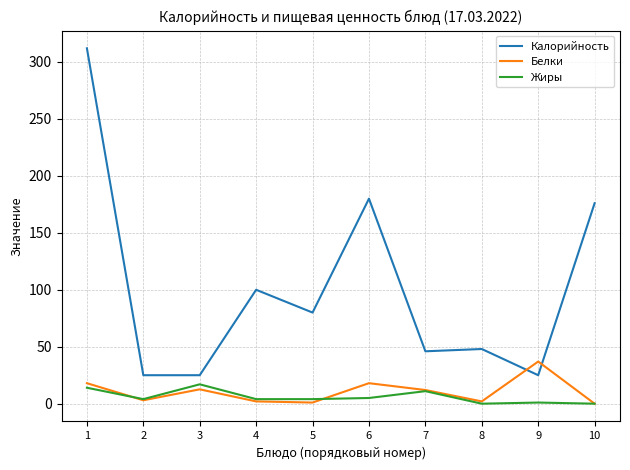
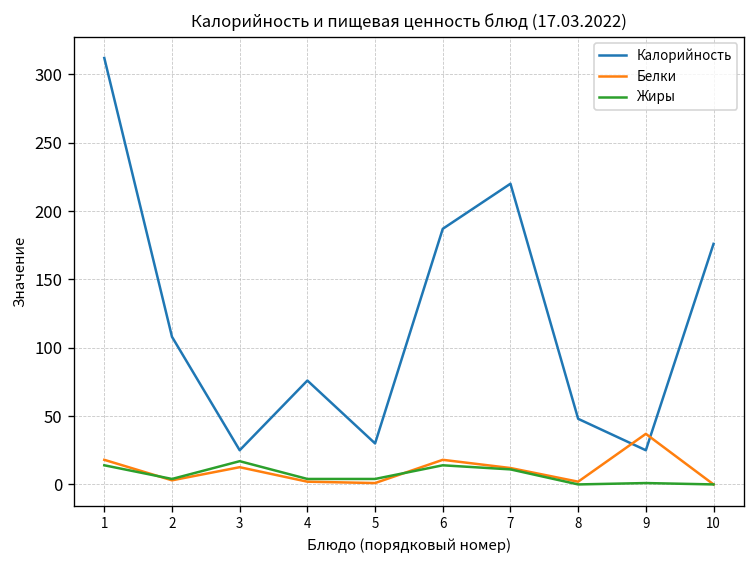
Калорийность, 2: 25 -> 108
Калорийность, 4: 100 -> 76
Калорийность, 5: 80 -> 30
Калорийность, 6: 180 -> 187
Жиры, 6: 5 -> 14
Калорийность, 7: 46 -> 220
